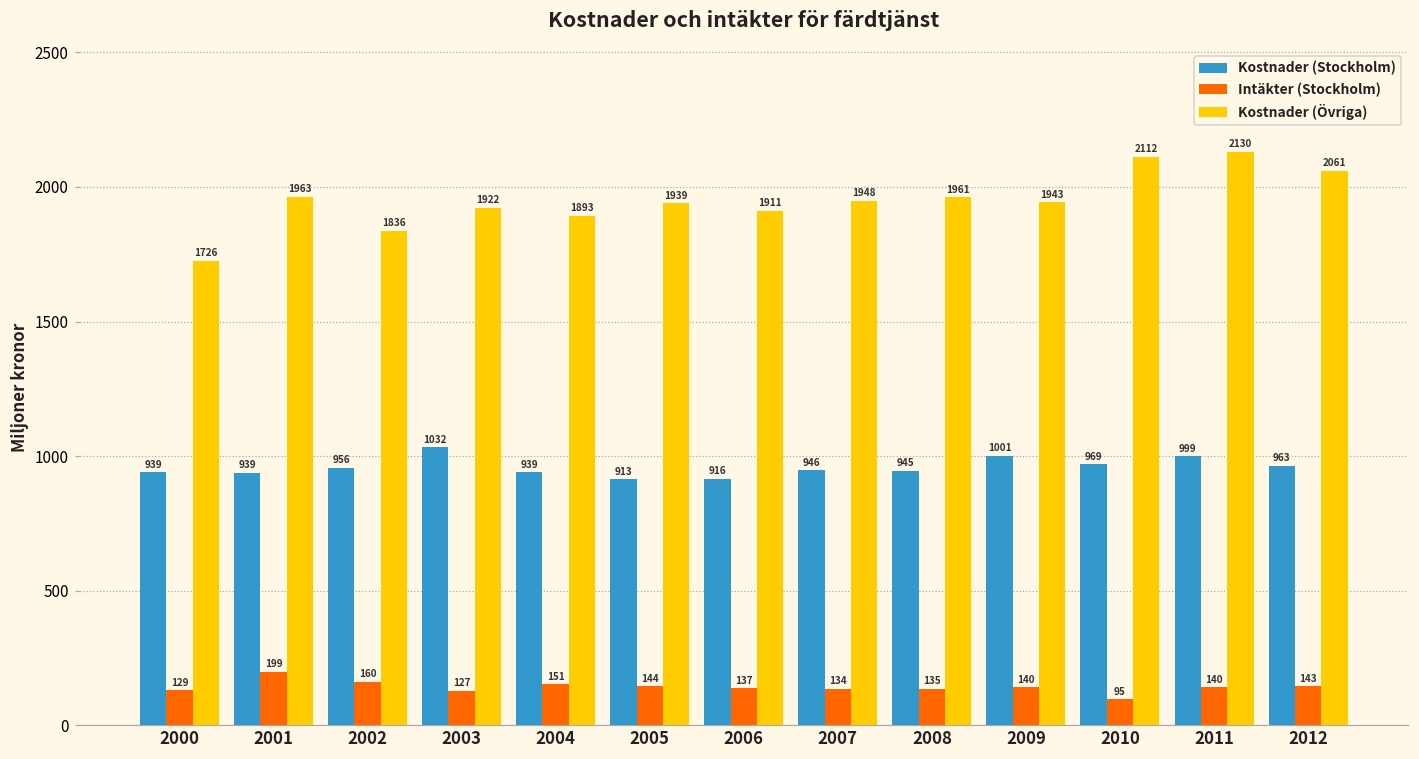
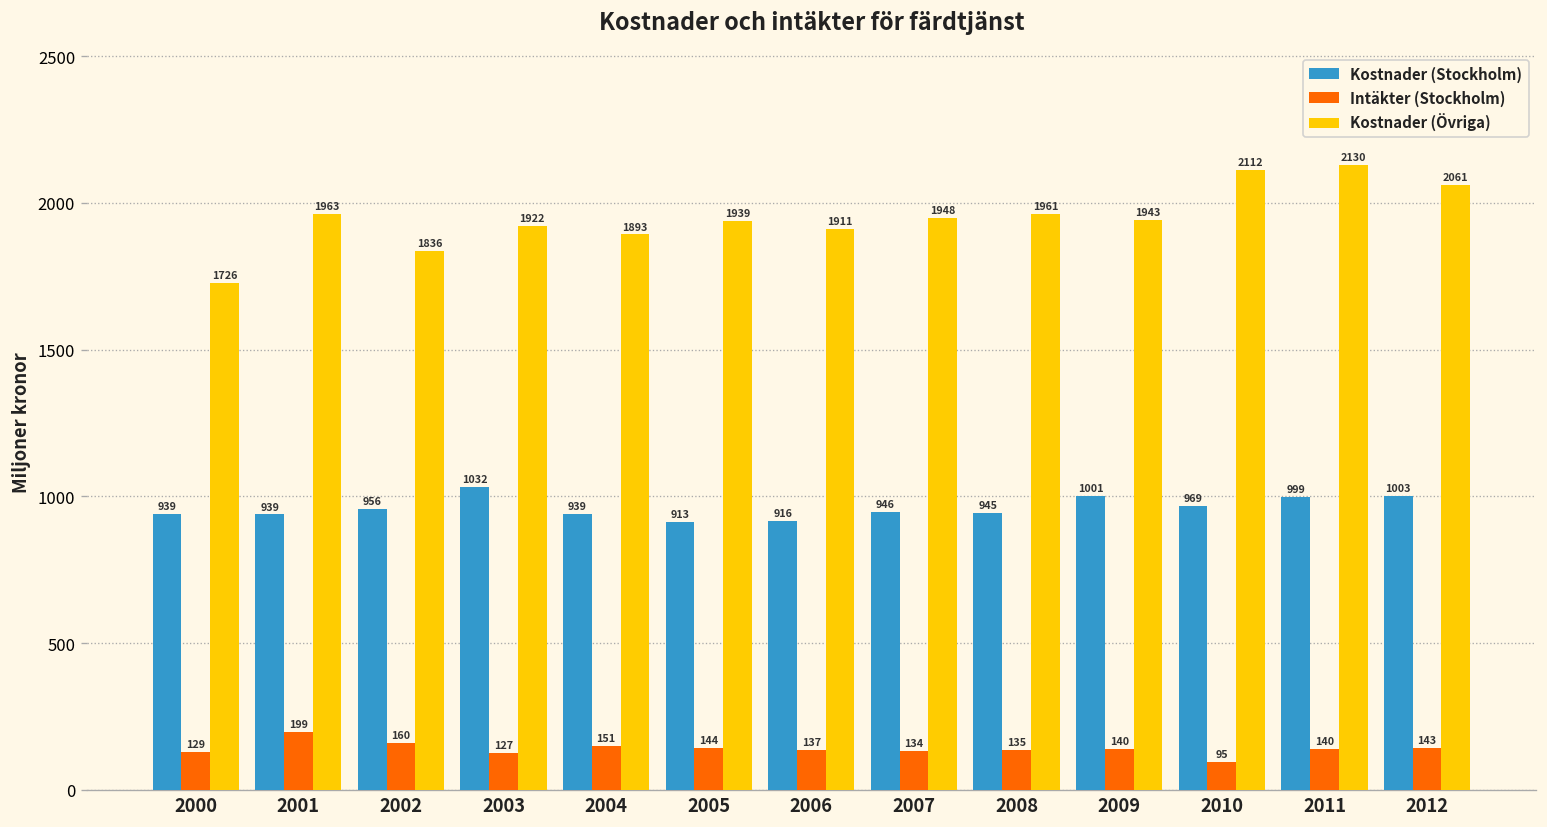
Kostnader (Stockholm), 2012: 963 -> 1003
